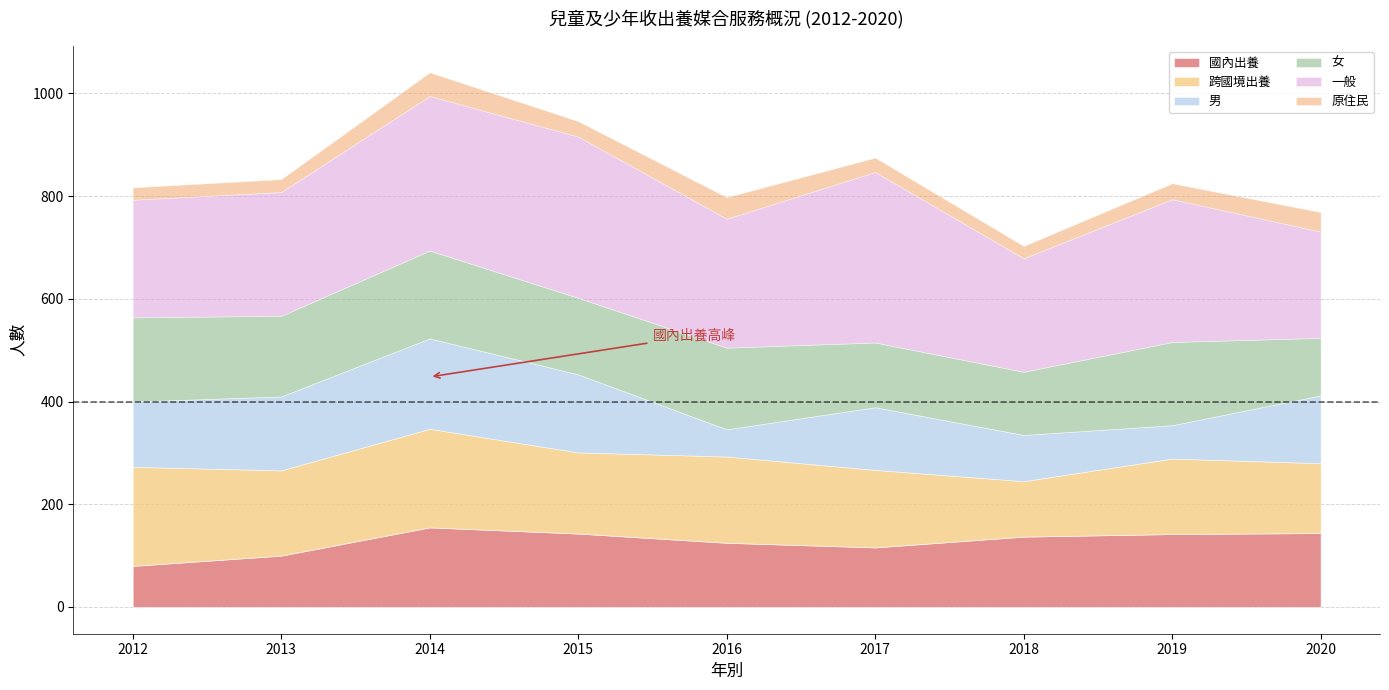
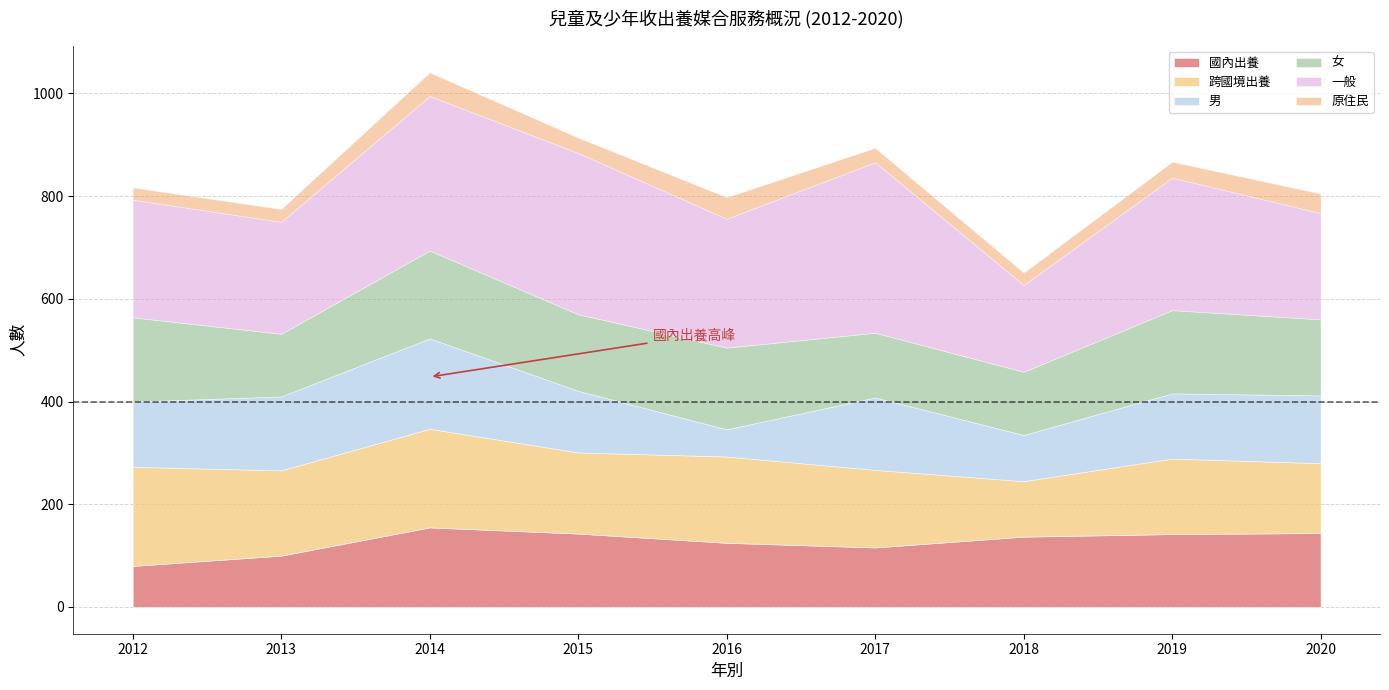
女, 2013: 160 -> 120
一般, 2013: 240 -> 220
男, 2015: 150 -> 120
男, 2017: 120 -> 140
一般, 2018: 220 -> 170
男, 2019: 70 -> 130
一般, 2019: 280 -> 260
女, 2020: 110 -> 150
